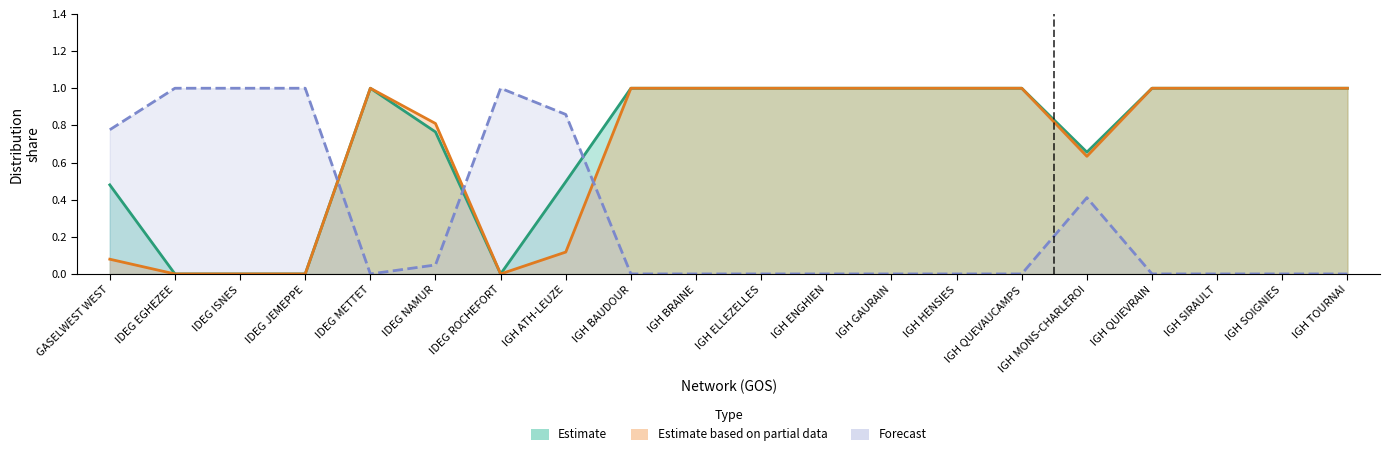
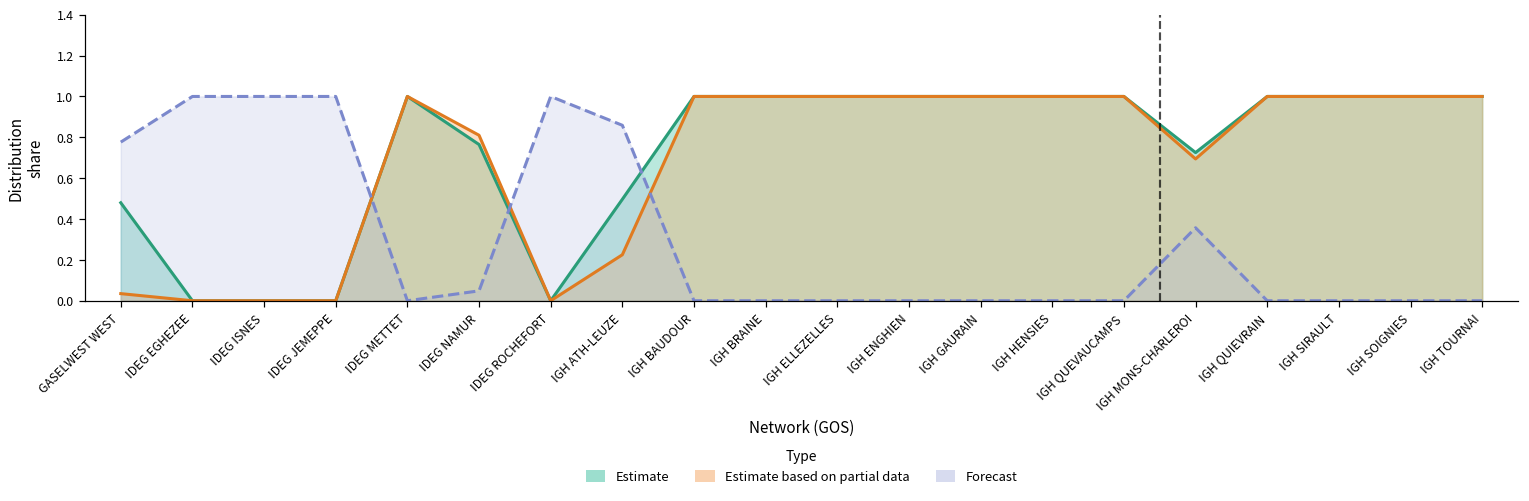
Estimate based on partial data, GASELWEST WEST: 0.08 -> 0.03
Estimate based on partial data, IGH ATH-LEUZE: 0.12 -> 0.23
Estimate, IGH MONS-CHARLEROI: 0.66 -> 0.73
Estimate based on partial data, IGH MONS-CHARLEROI: 0.63 -> 0.69
Forecast, IGH MONS-CHARLEROI: 0.41 -> 0.36
